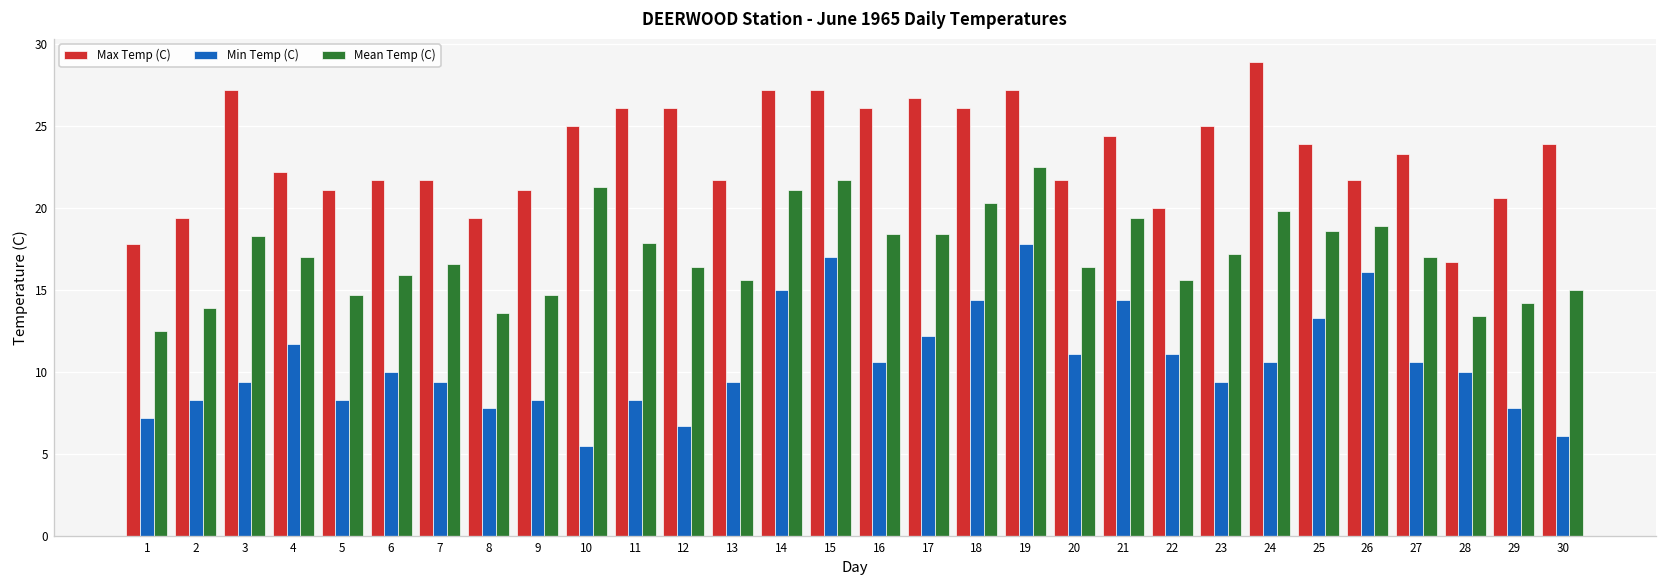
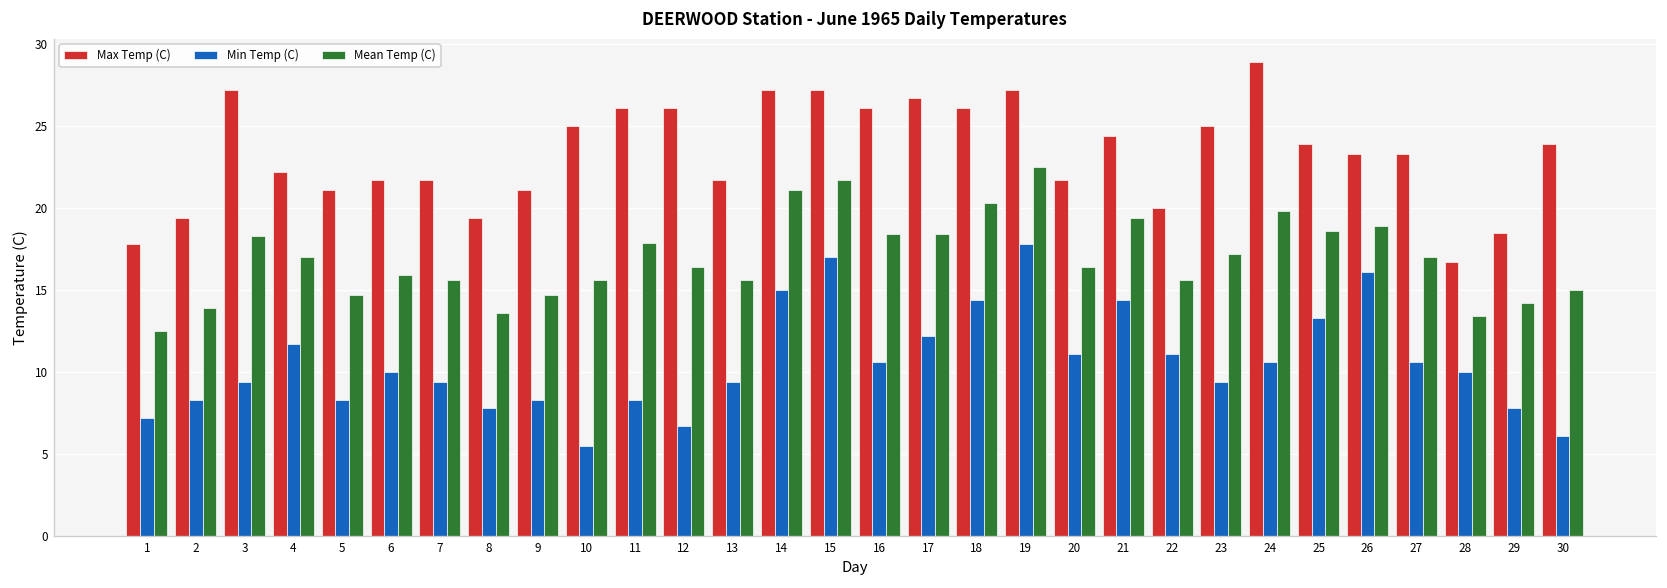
Mean Temp (C), 7: 16.6 -> 15.6
Mean Temp (C), 10: 21.3 -> 15.6
Max Temp (C), 26: 21.7 -> 23.3
Max Temp (C), 29: 20.6 -> 18.5
